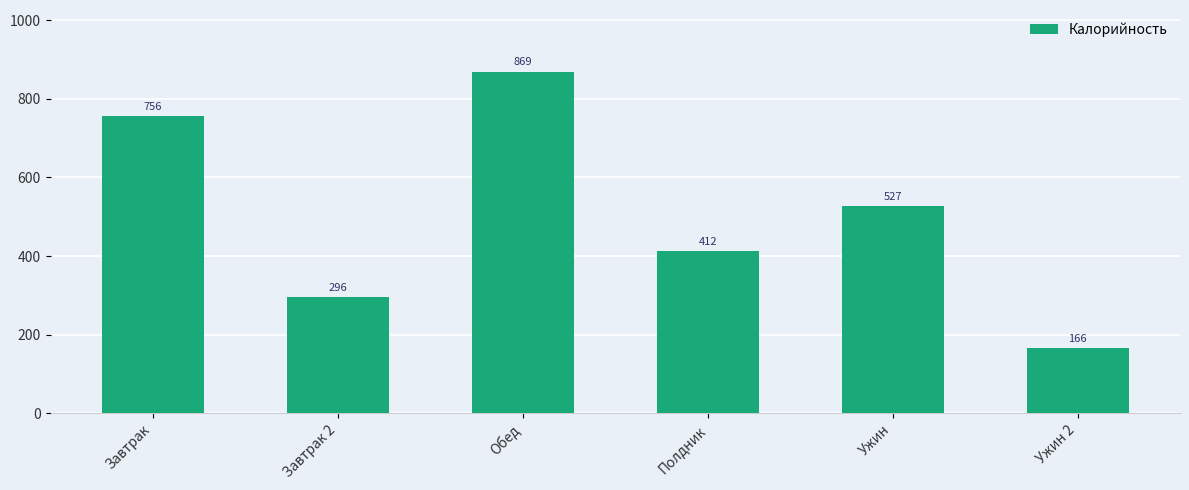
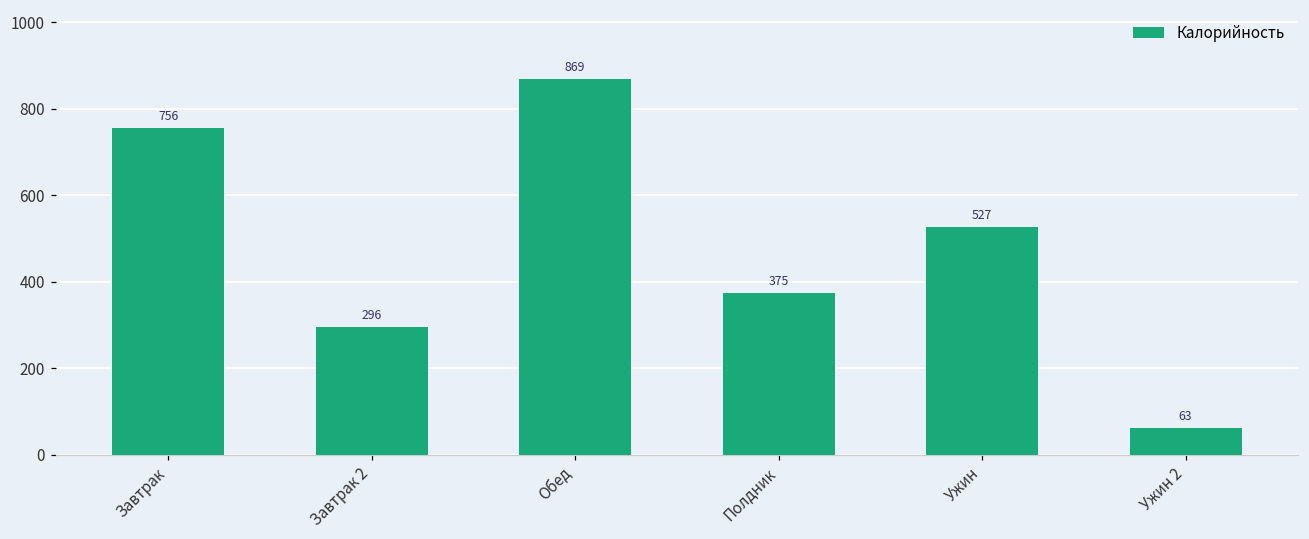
Полдник: 412 -> 375
Ужин 2: 166 -> 63
